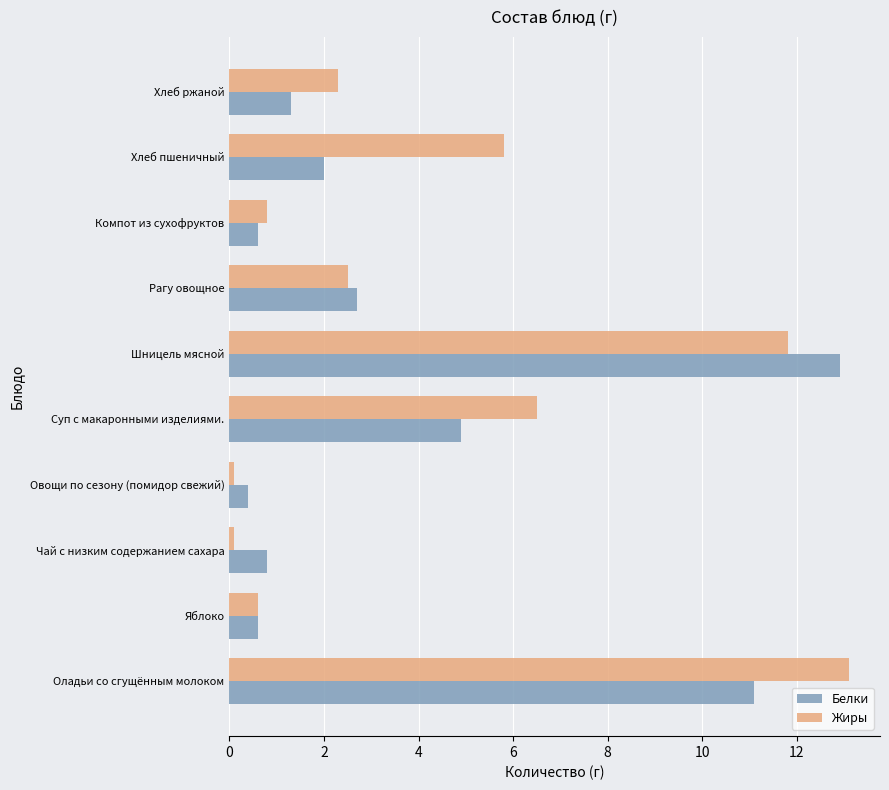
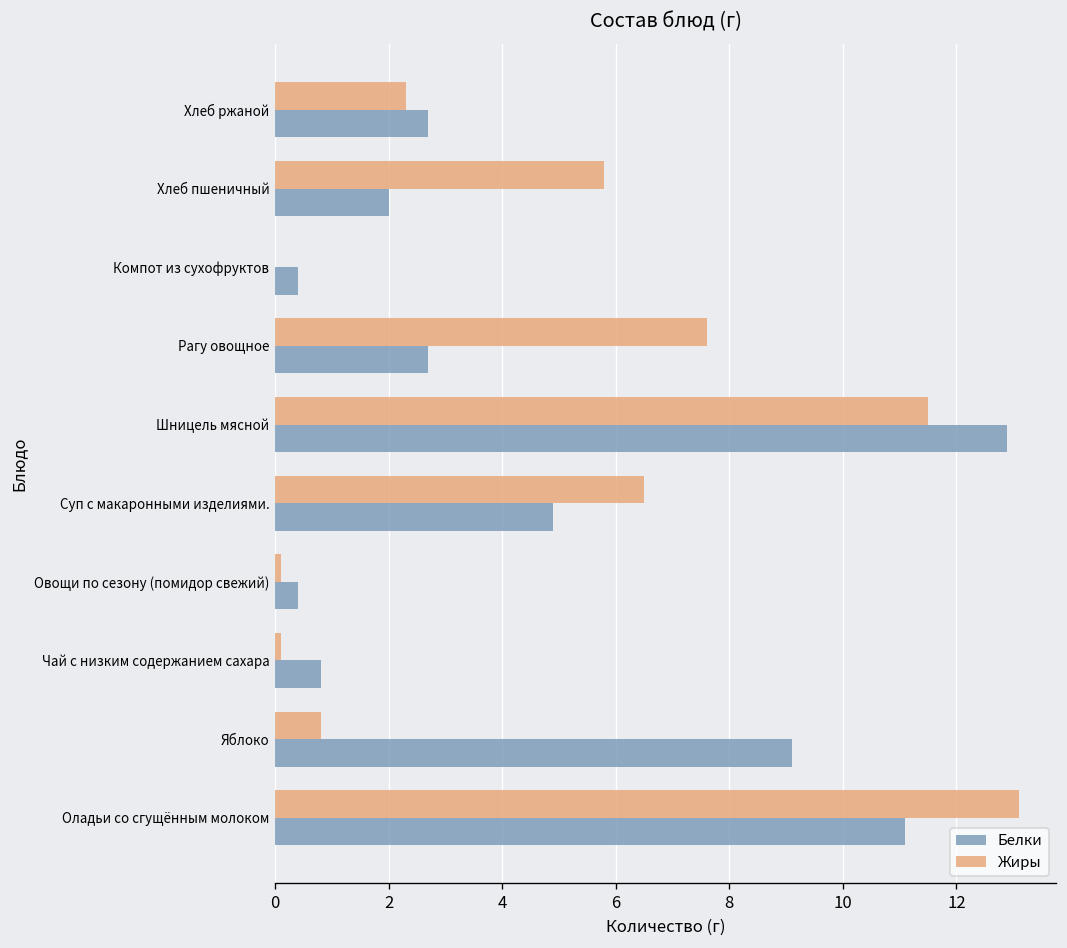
Белки, Хлеб ржаной: 1.3 -> 2.7
Жиры, Компот из сухофруктов: 0.8 -> 0.0
Белки, Компот из сухофруктов: 0.6 -> 0.4
Жиры, Рагу овощное: 2.5 -> 7.6
Жиры, Шницель мясной: 11.8 -> 11.5
Жиры, Яблоко: 0.6 -> 0.8
Белки, Яблоко: 0.6 -> 9.1
